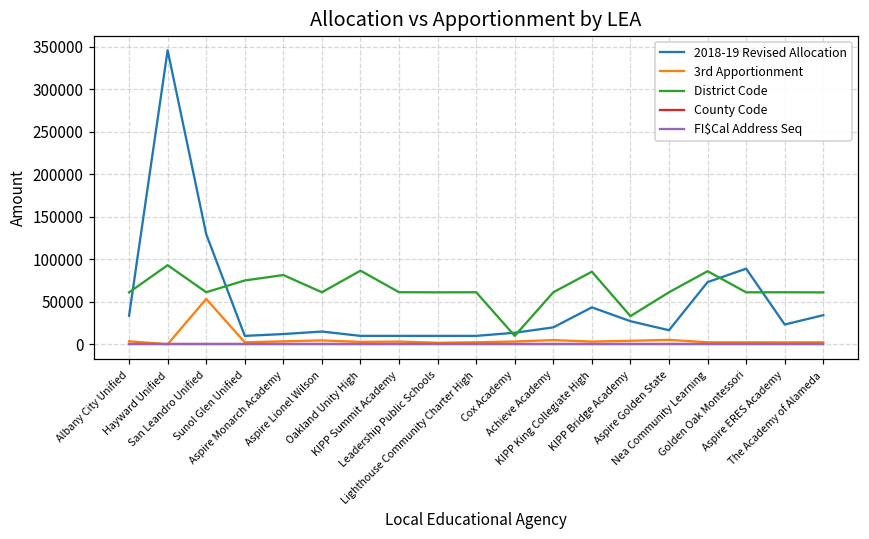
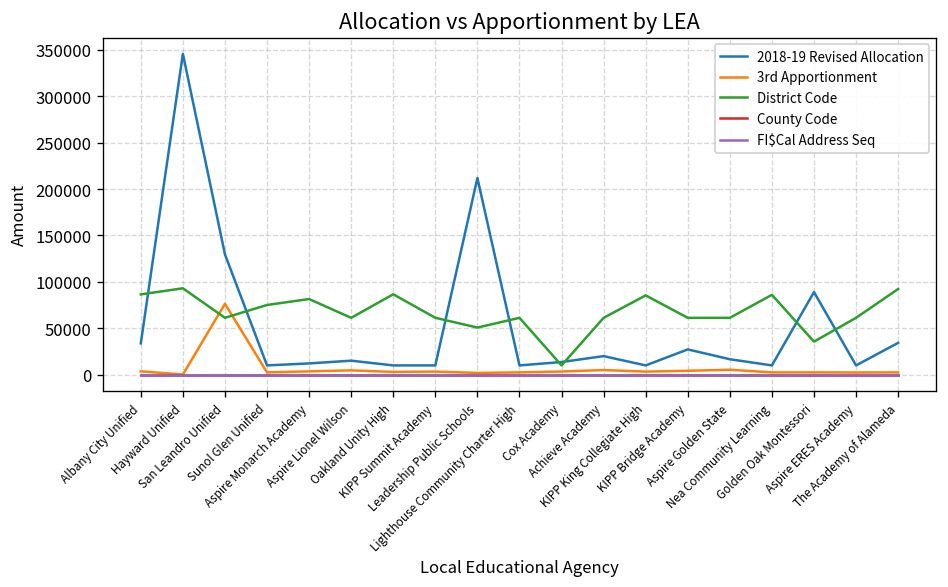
District Code, Albany City Unified: 60000 -> 90000
3rd Apportionment, San Leandro Unified: 50000 -> 80000
2018-19 Revised Allocation, Leadership Public Schools: 10000 -> 210000
District Code, Leadership Public Schools: 60000 -> 50000
2018-19 Revised Allocation, KIPP King Collegiate High: 40000 -> 10000
District Code, KIPP Bridge Academy: 30000 -> 60000
2018-19 Revised Allocation, Nea Community Learning: 70000 -> 10000
District Code, Golden Oak Montessori: 60000 -> 40000
2018-19 Revised Allocation, Aspire ERES Academy: 20000 -> 10000
District Code, The Academy of Alameda: 60000 -> 90000
